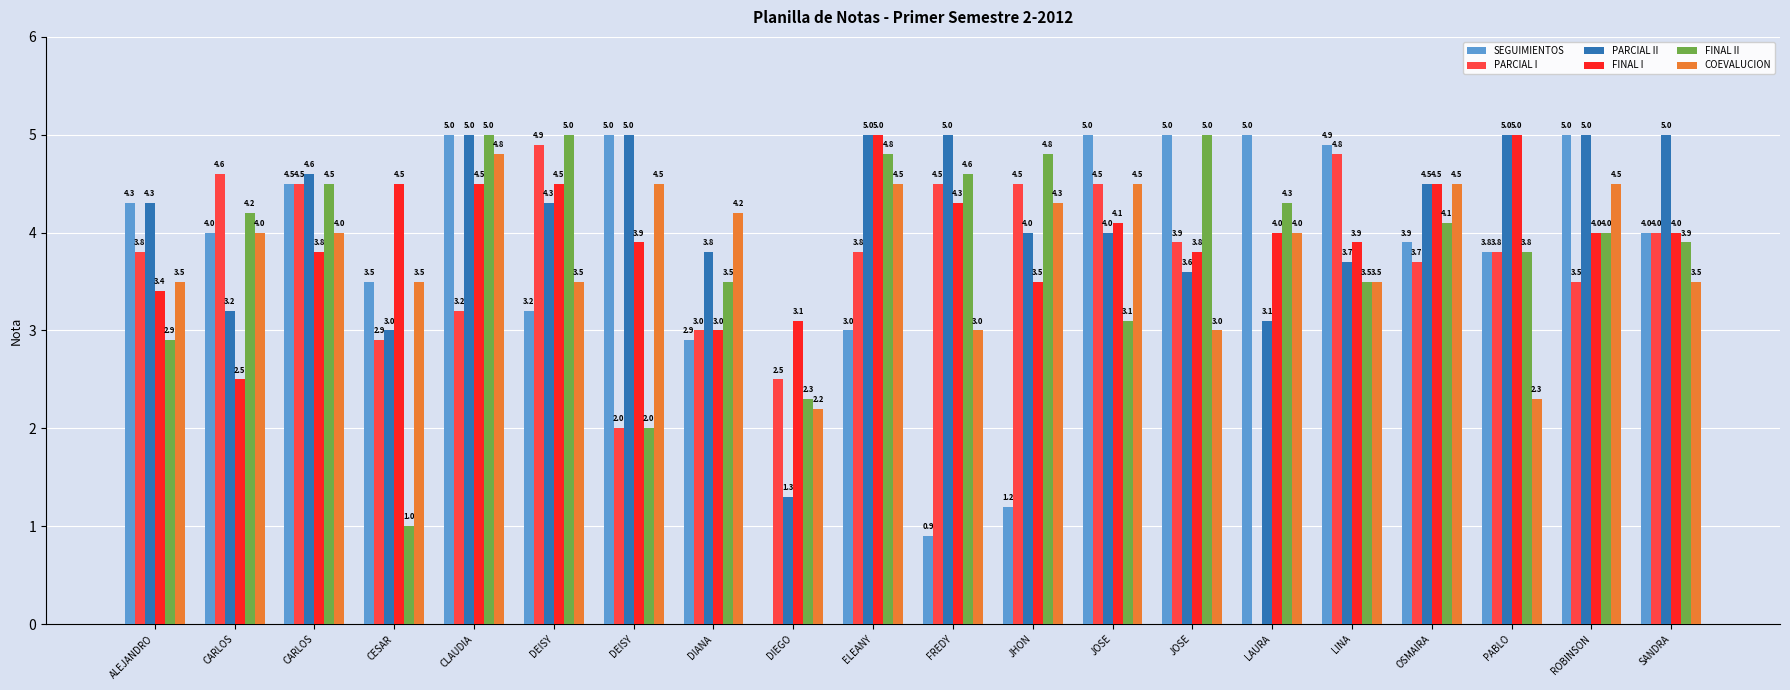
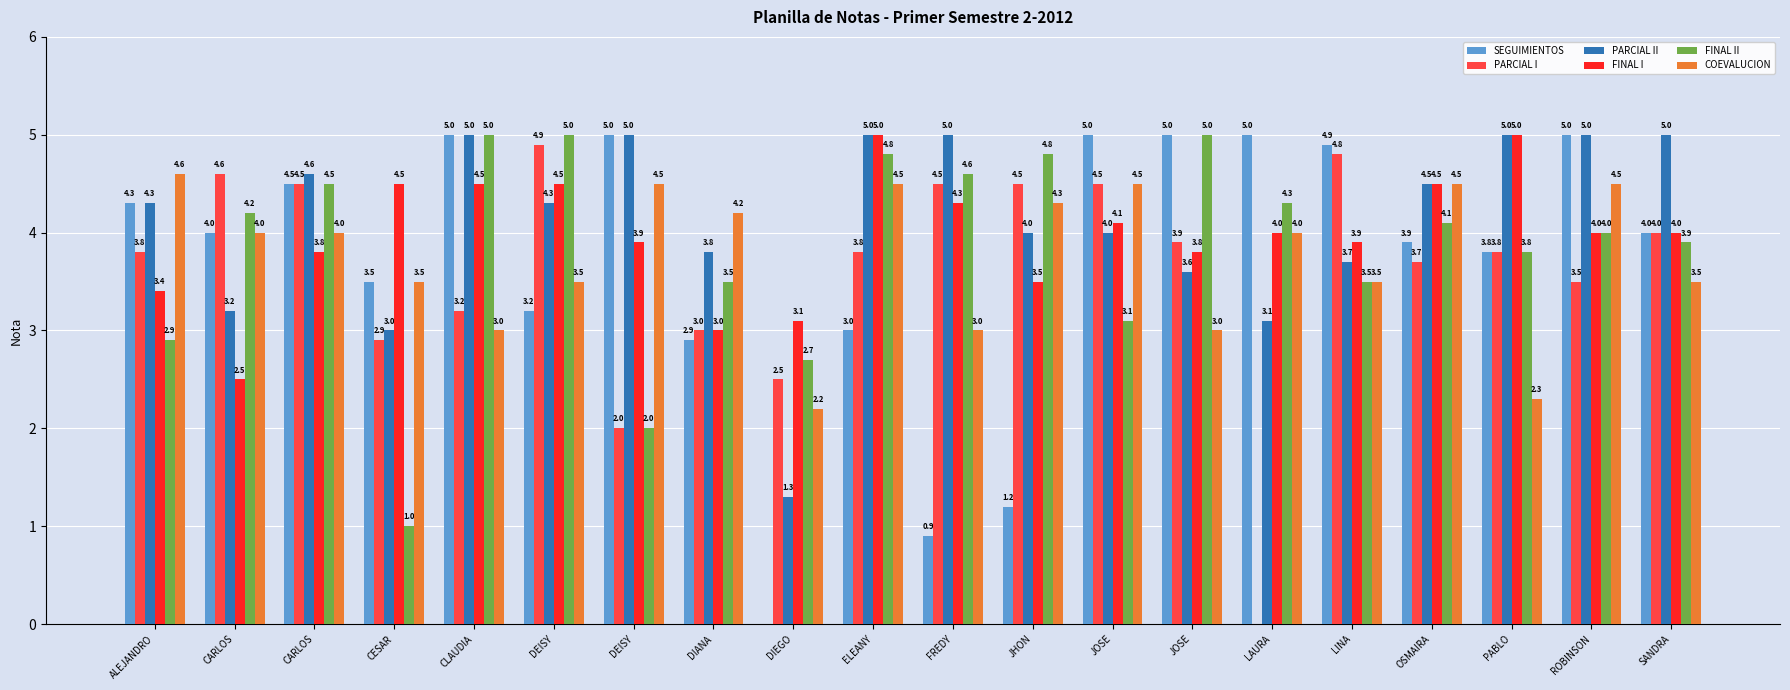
COEVALUCION, ALEJANDRO: 3.5 -> 4.6
COEVALUCION, CLAUDIA: 4.8 -> 3.0
FINAL II, DIEGO: 2.3 -> 2.7
